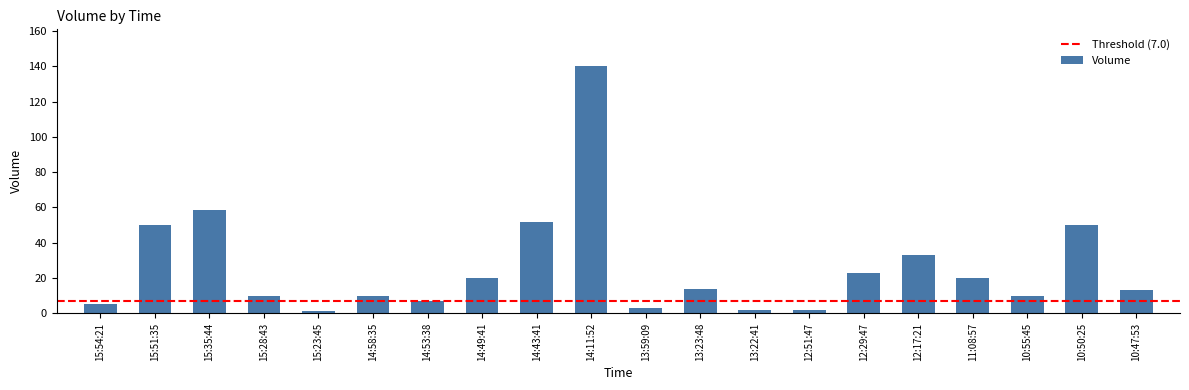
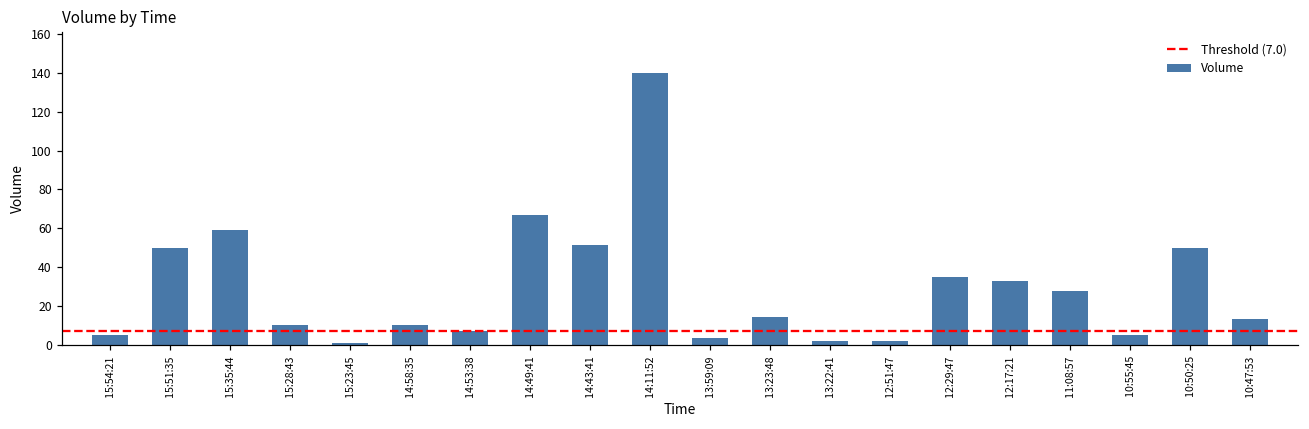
14:49:41: 20 -> 67
12:29:47: 23 -> 35
11:08:57: 20 -> 28
10:55:45: 10 -> 5
